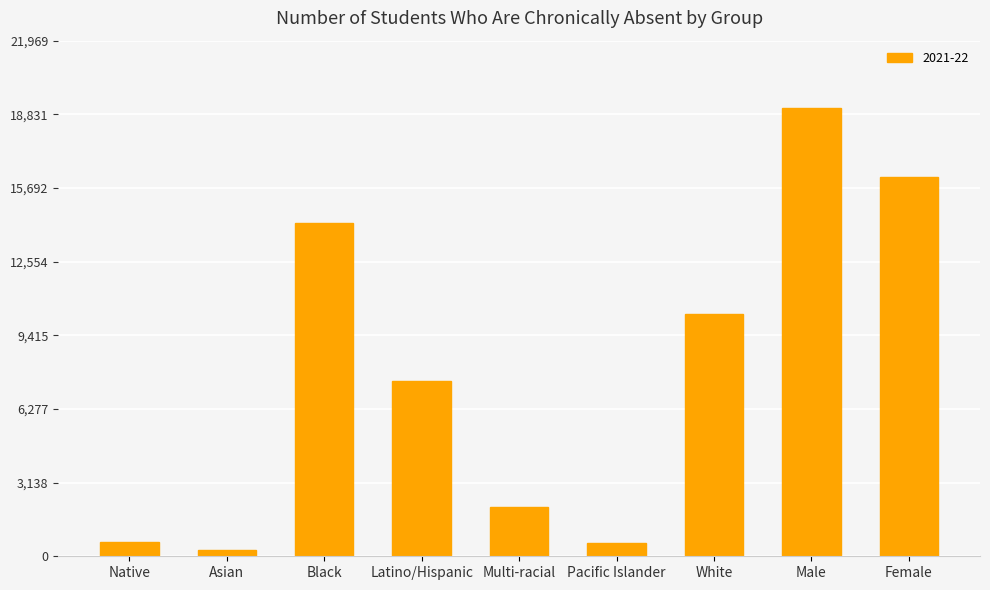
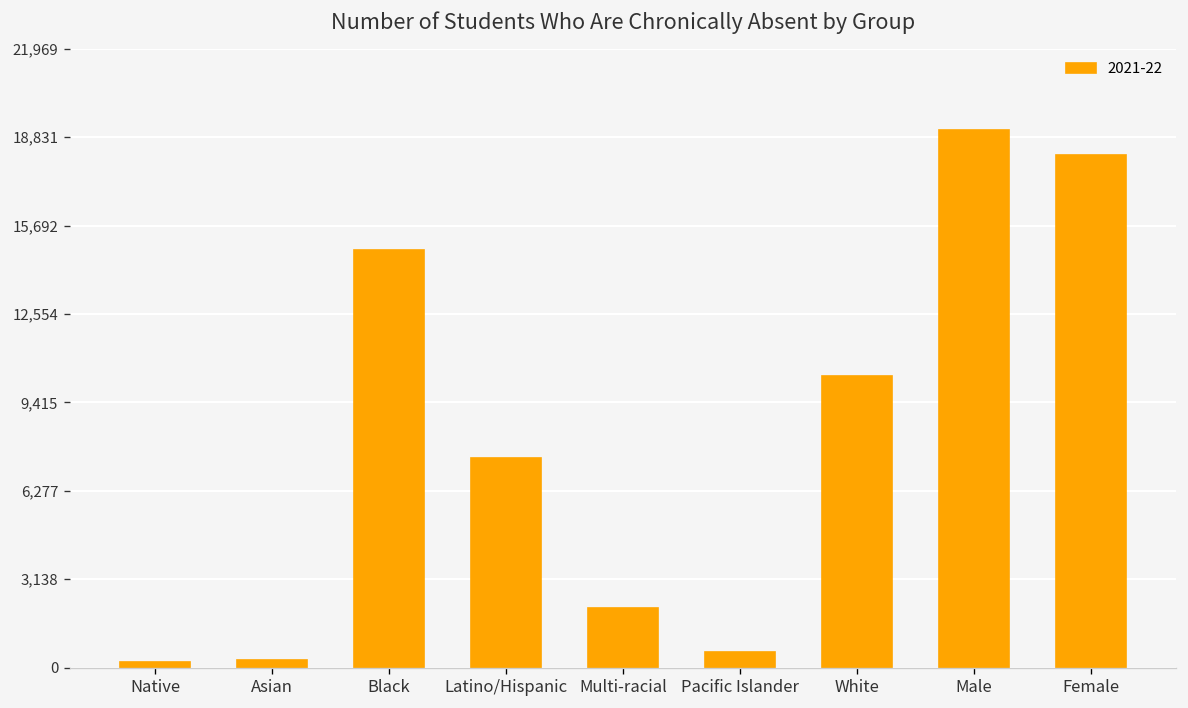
Native: 600 -> 200
Black: 14,200 -> 14,800
Female: 16,200 -> 18,200
